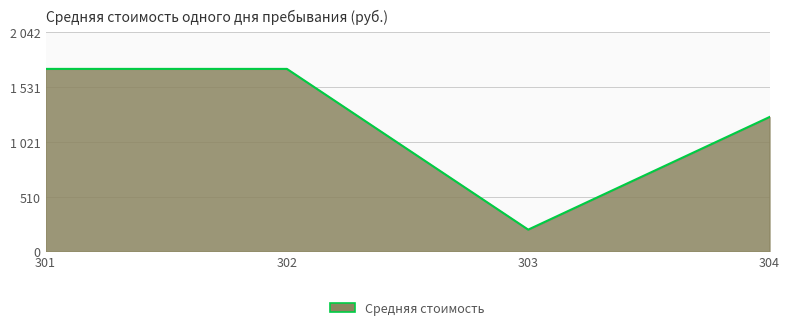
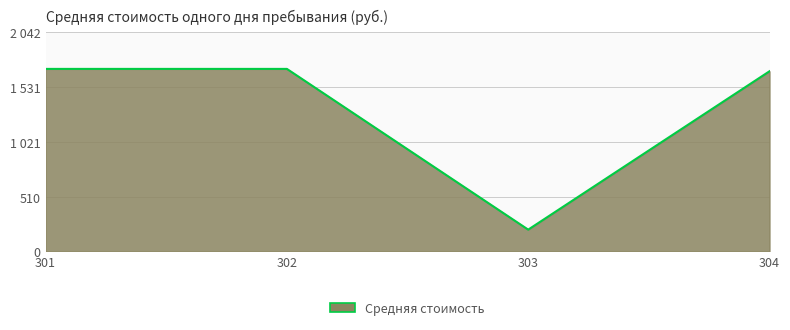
304: 1250 -> 1680
